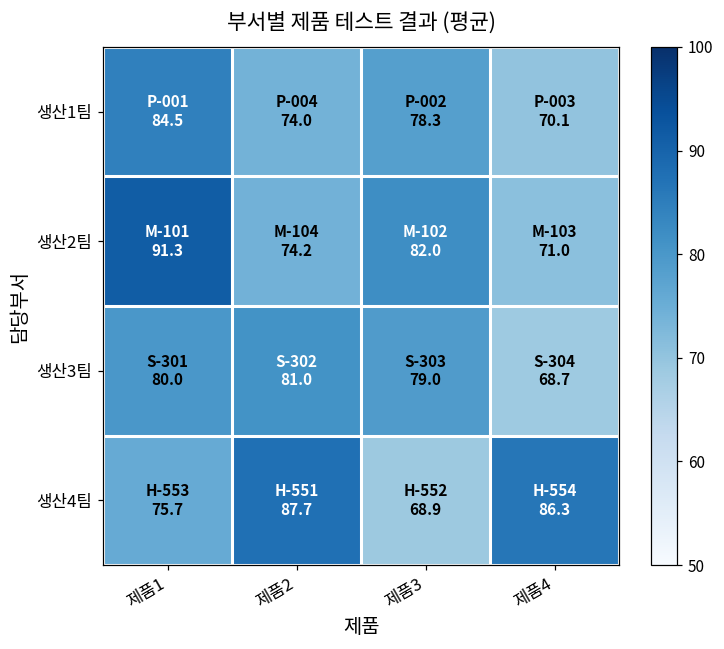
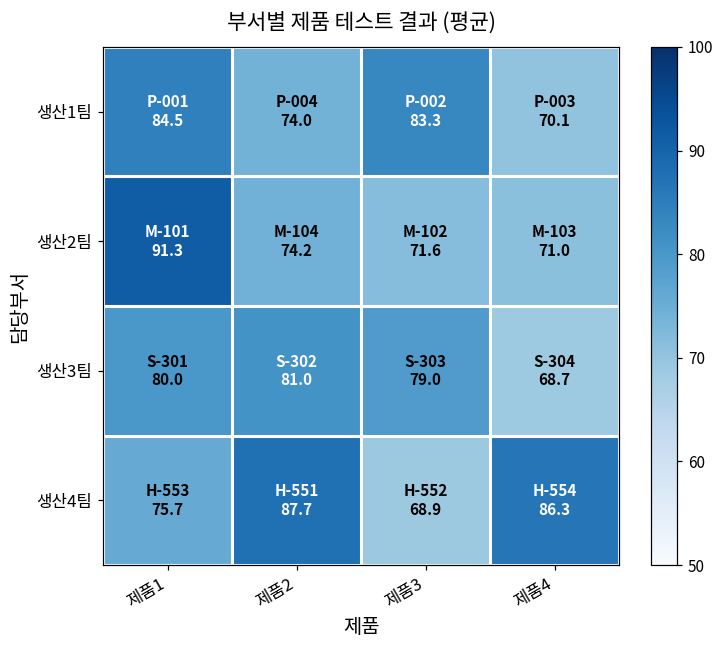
생산1팀, 제품3: 78.3 -> 83.3
생산2팀, 제품3: 82.0 -> 71.6
